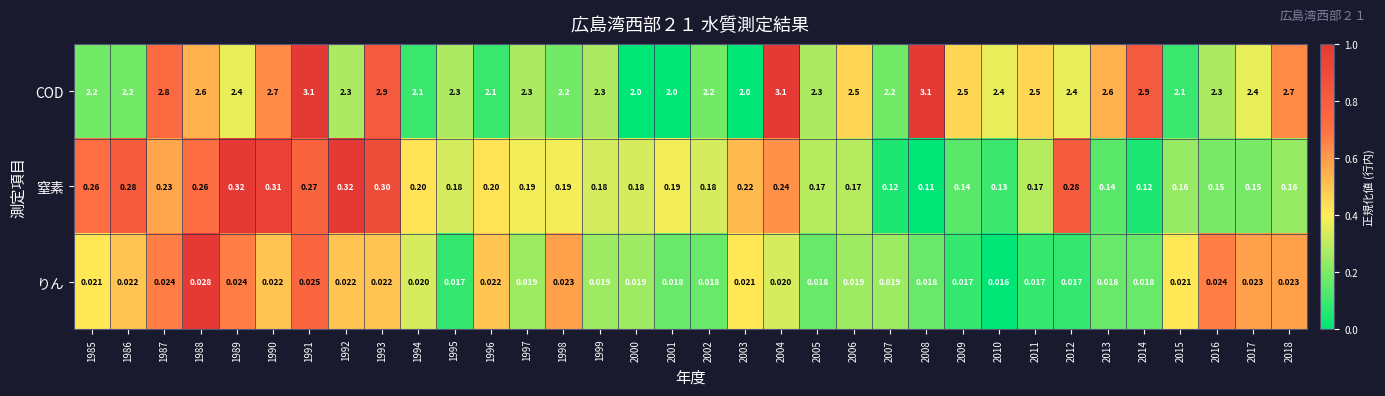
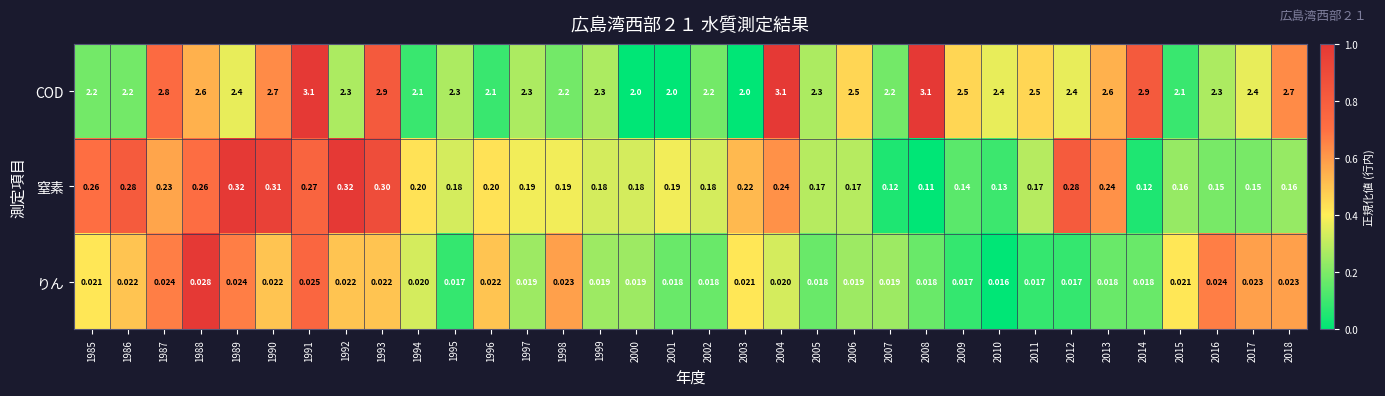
窒素, 2013: 0.14 -> 0.24
